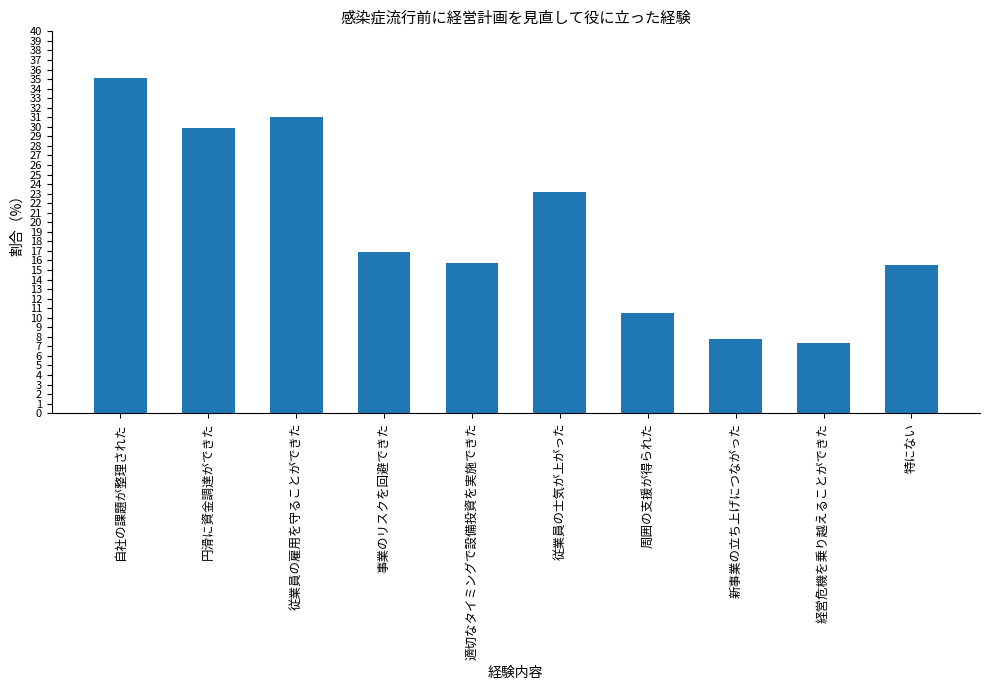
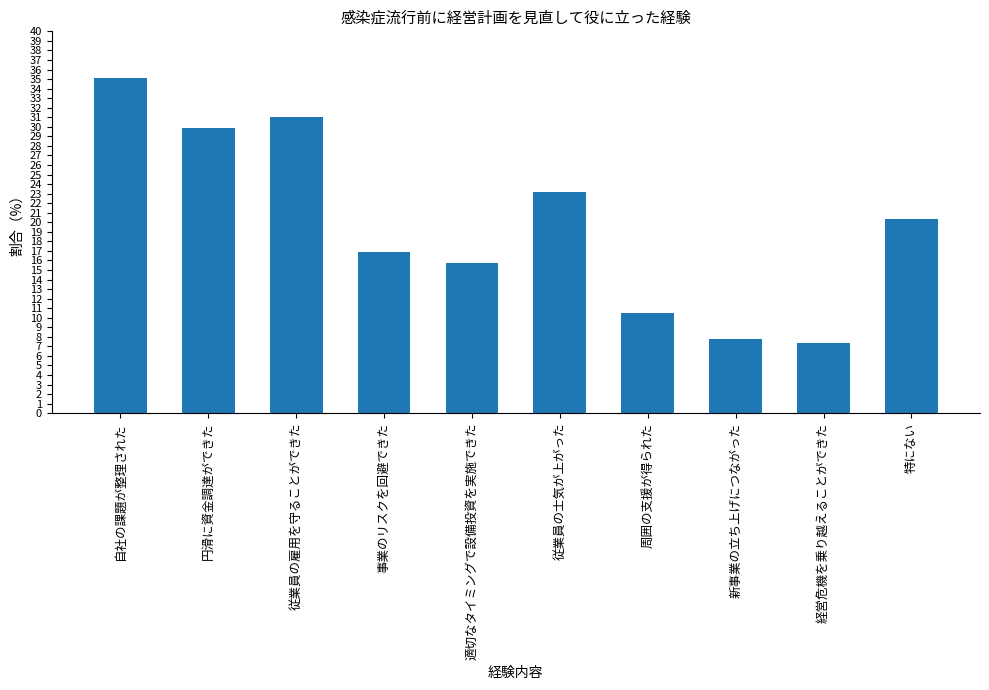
特にない: 16 -> 20
